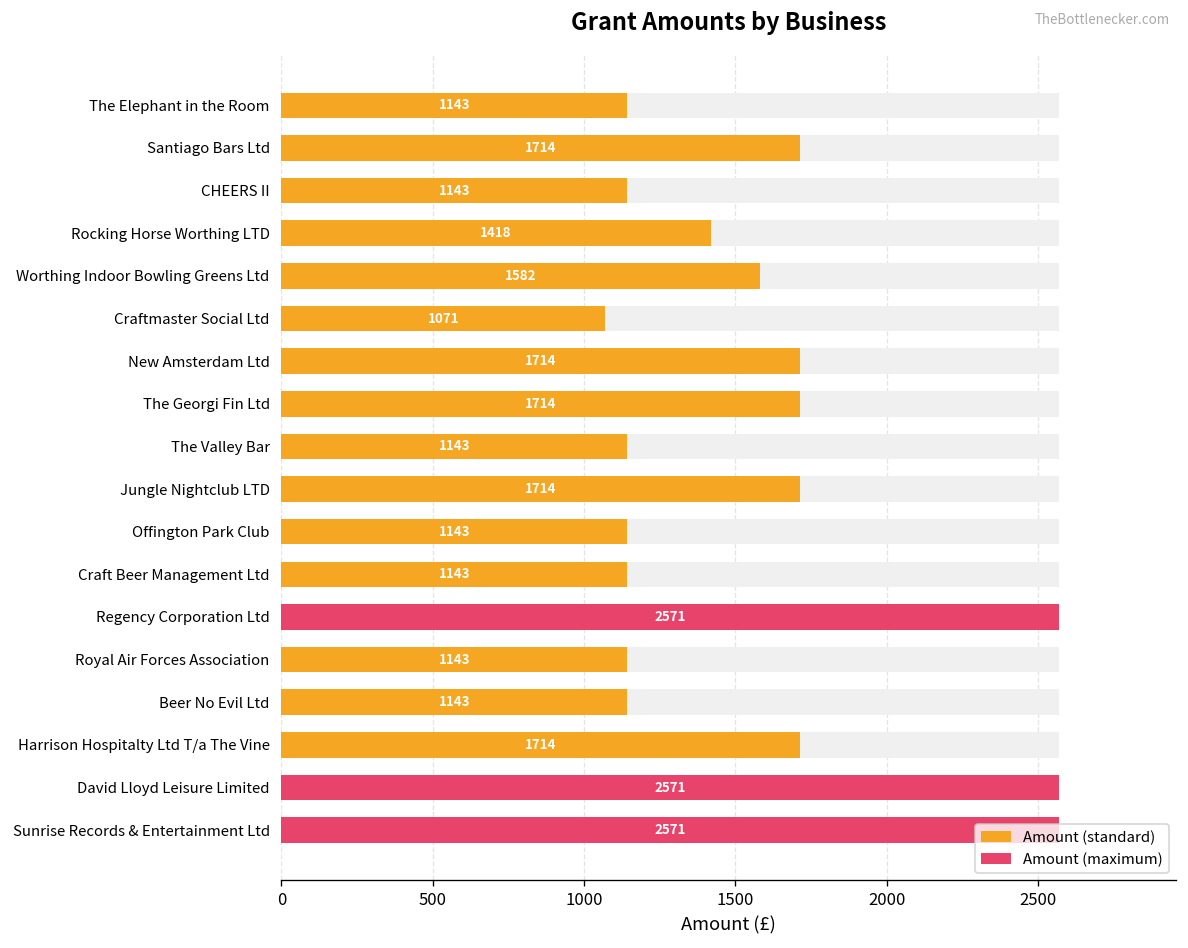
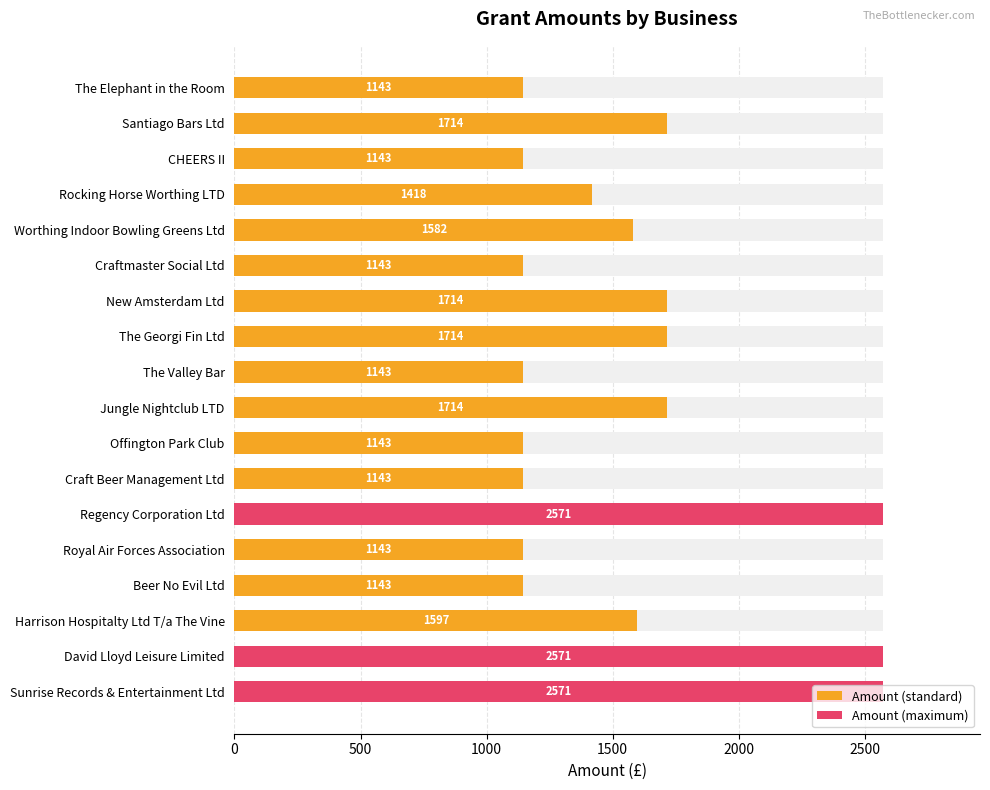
Amount (standard), Craftmaster Social Ltd: 1071 -> 1143
Amount (standard), Harrison Hospitalty Ltd T/a The Vine: 1714 -> 1597
